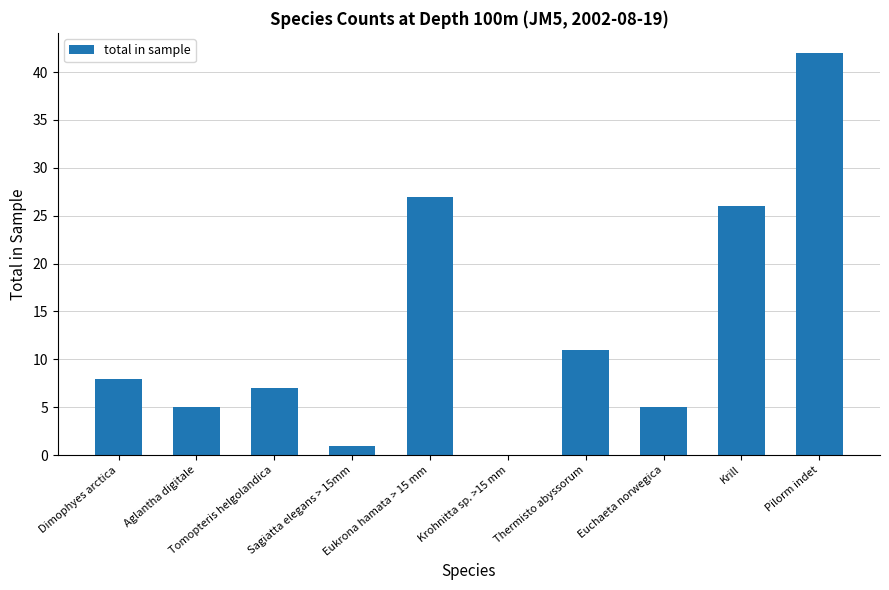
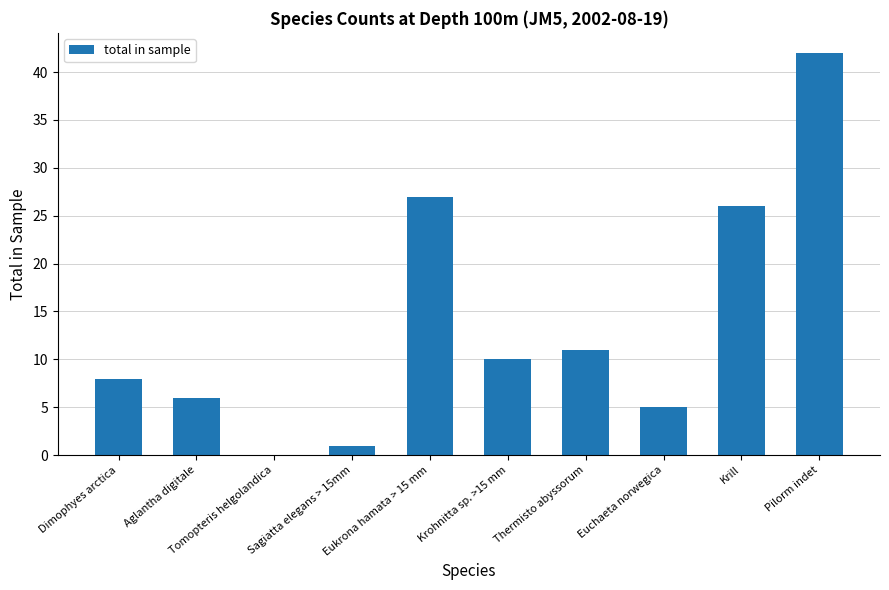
Aglantha digitale: 5 -> 6
Tomopteris helgolandica: 7 -> 0
Krohnitta sp. >15 mm: 0 -> 10
